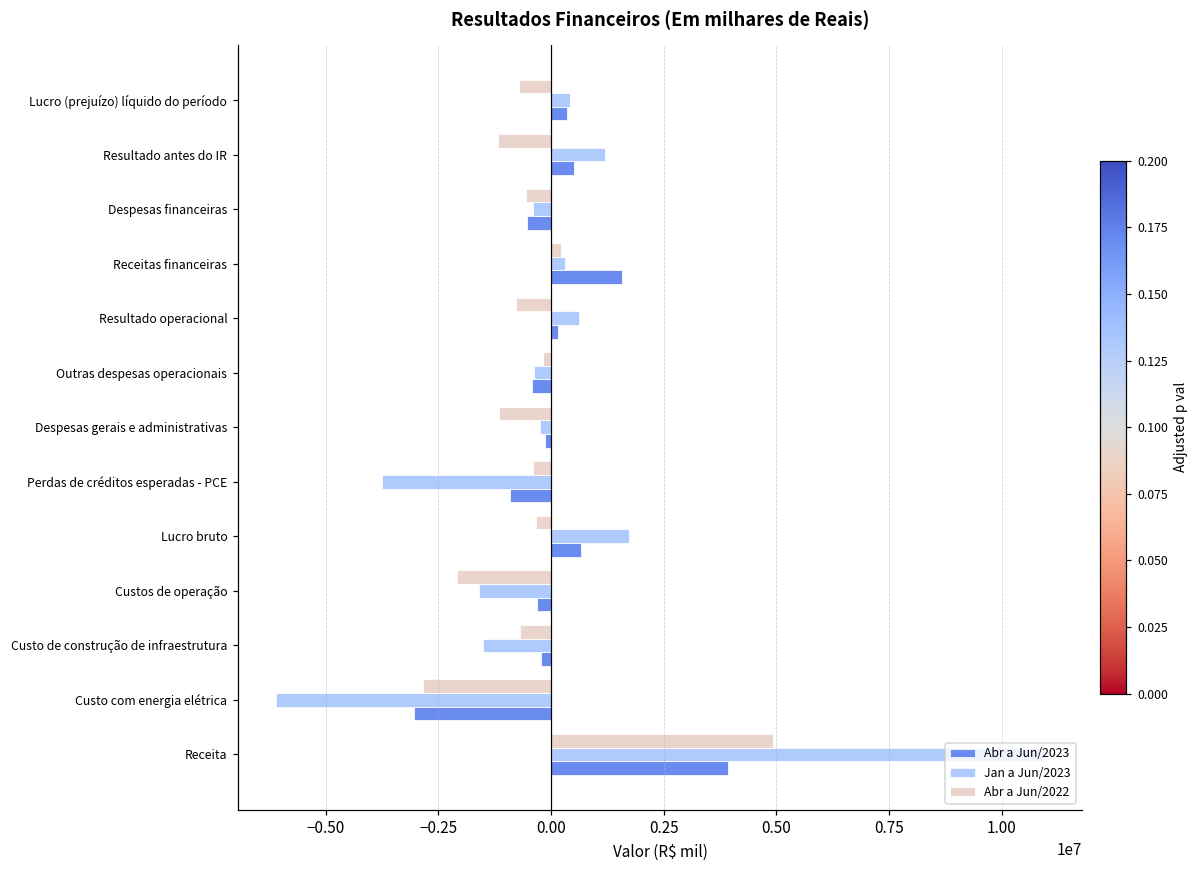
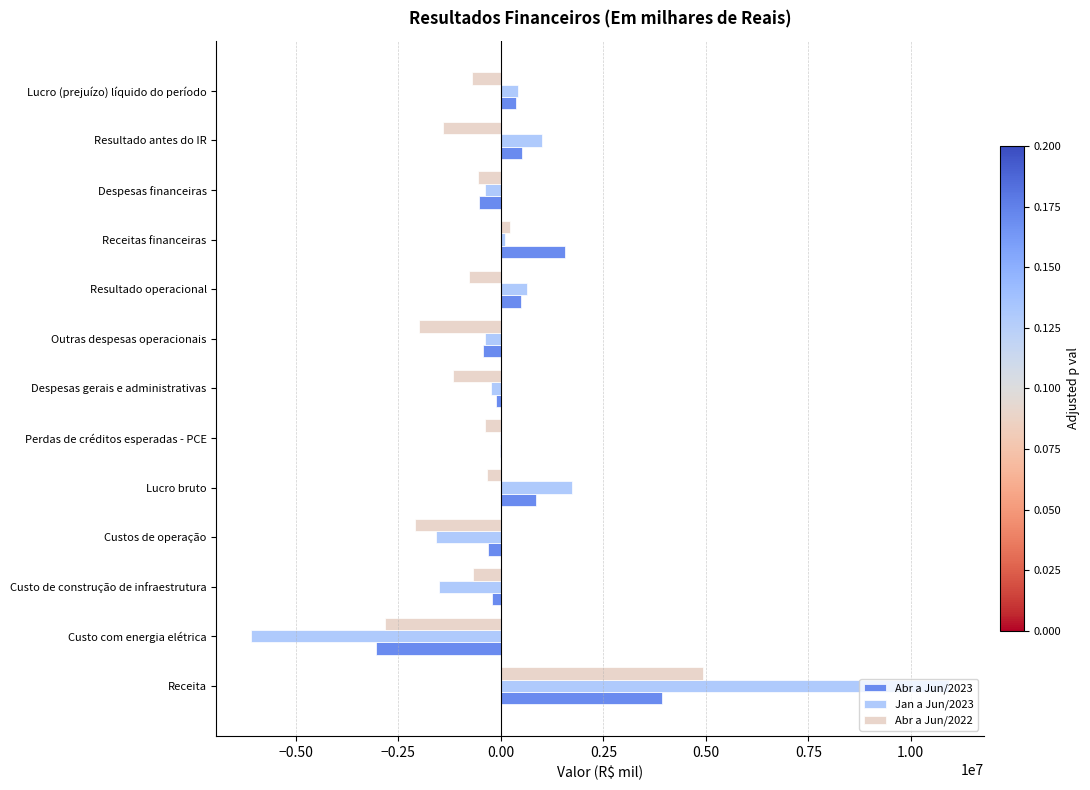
Abr a Jun/2022, Resultado antes do IR: -1200000 -> -1400000
Jan a Jun/2023, Resultado antes do IR: 1200000 -> 1000000
Jan a Jun/2023, Receitas financeiras: 300000 -> 100000
Abr a Jun/2023, Resultado operacional: 100000 -> 500000
Abr a Jun/2022, Outras despesas operacionais: -200000 -> -2000000
Jan a Jun/2023, Perdas de créditos esperadas - PCE: -3700000 -> 0
Abr a Jun/2023, Perdas de créditos esperadas - PCE: -900000 -> 0
Abr a Jun/2023, Lucro bruto: 700000 -> 900000
